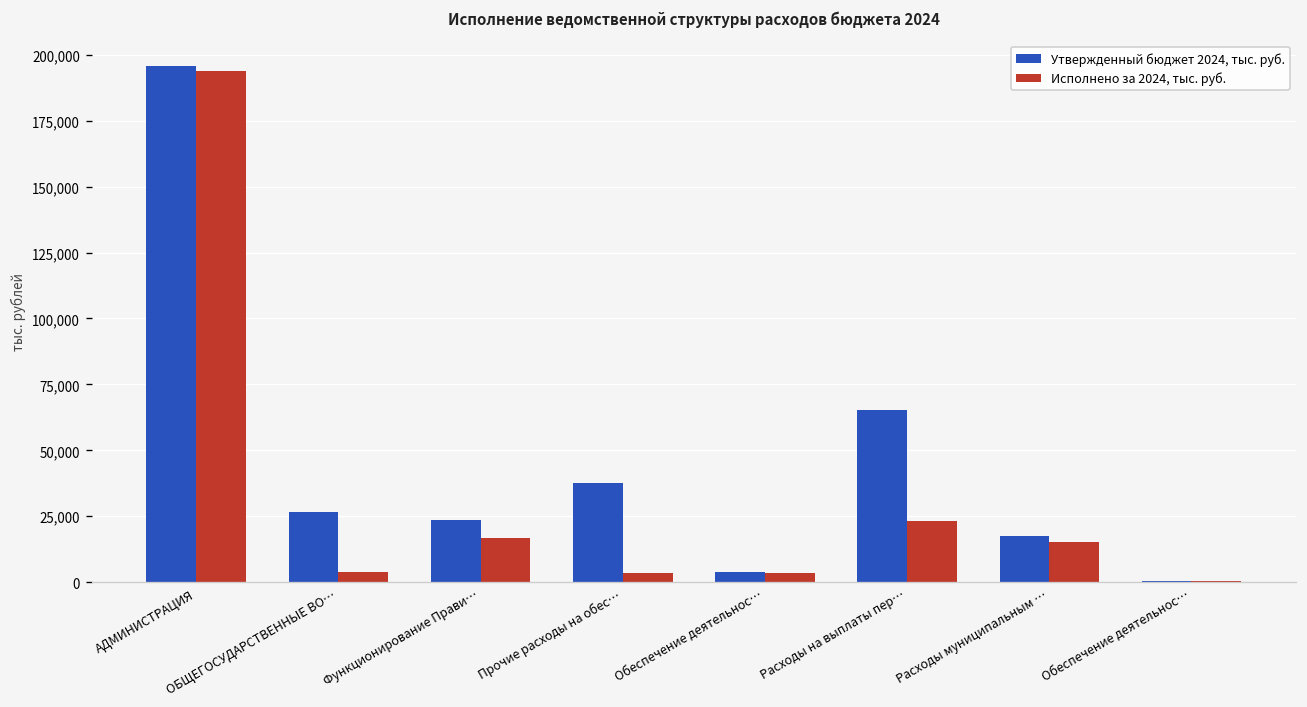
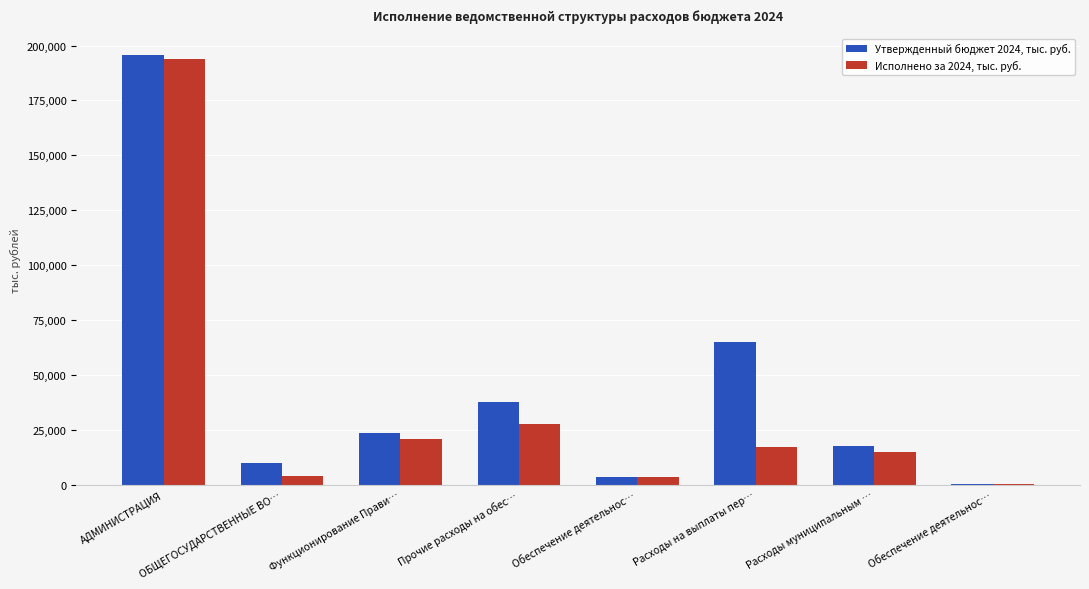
Утвержденный бюджет 2024, тыс. руб., ОБЩЕГОСУДАРСТВЕННЫЕ ВО…: 27,000 -> 10,000
Исполнено за 2024, тыс. руб., Функционирование Прави…: 17,000 -> 21,000
Исполнено за 2024, тыс. руб., Прочие расходы на обес…: 3,000 -> 28,000
Исполнено за 2024, тыс. руб., Расходы на выплаты пер…: 23,000 -> 17,000
